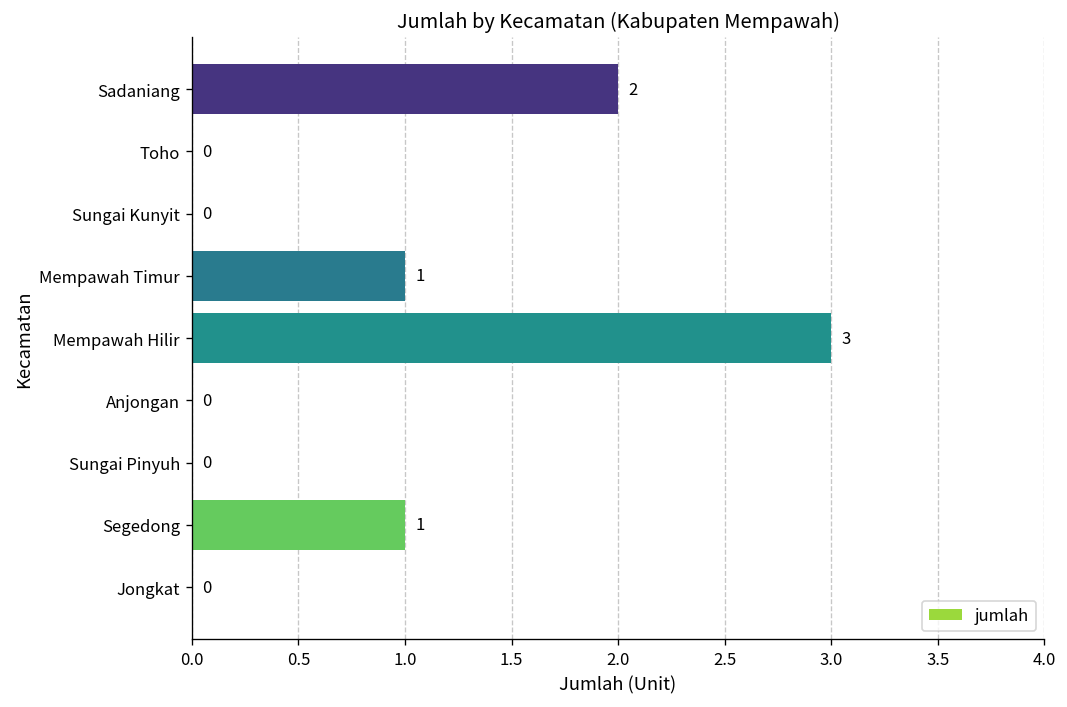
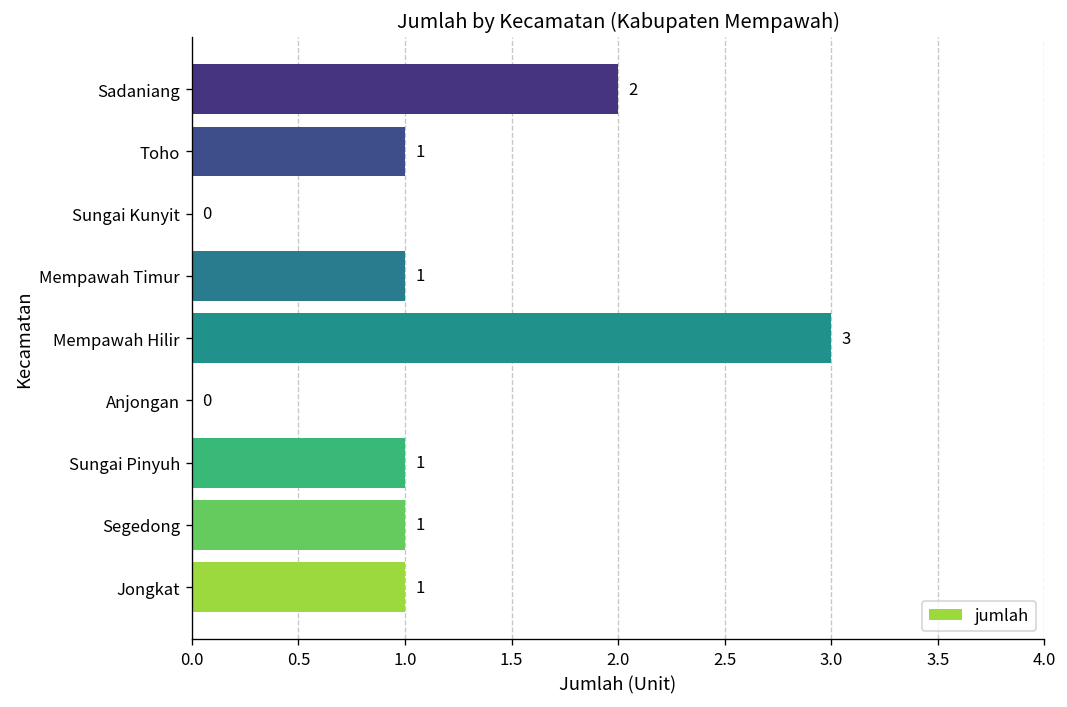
Toho: 0 -> 1
Sungai Pinyuh: 0 -> 1
Jongkat: 0 -> 1
